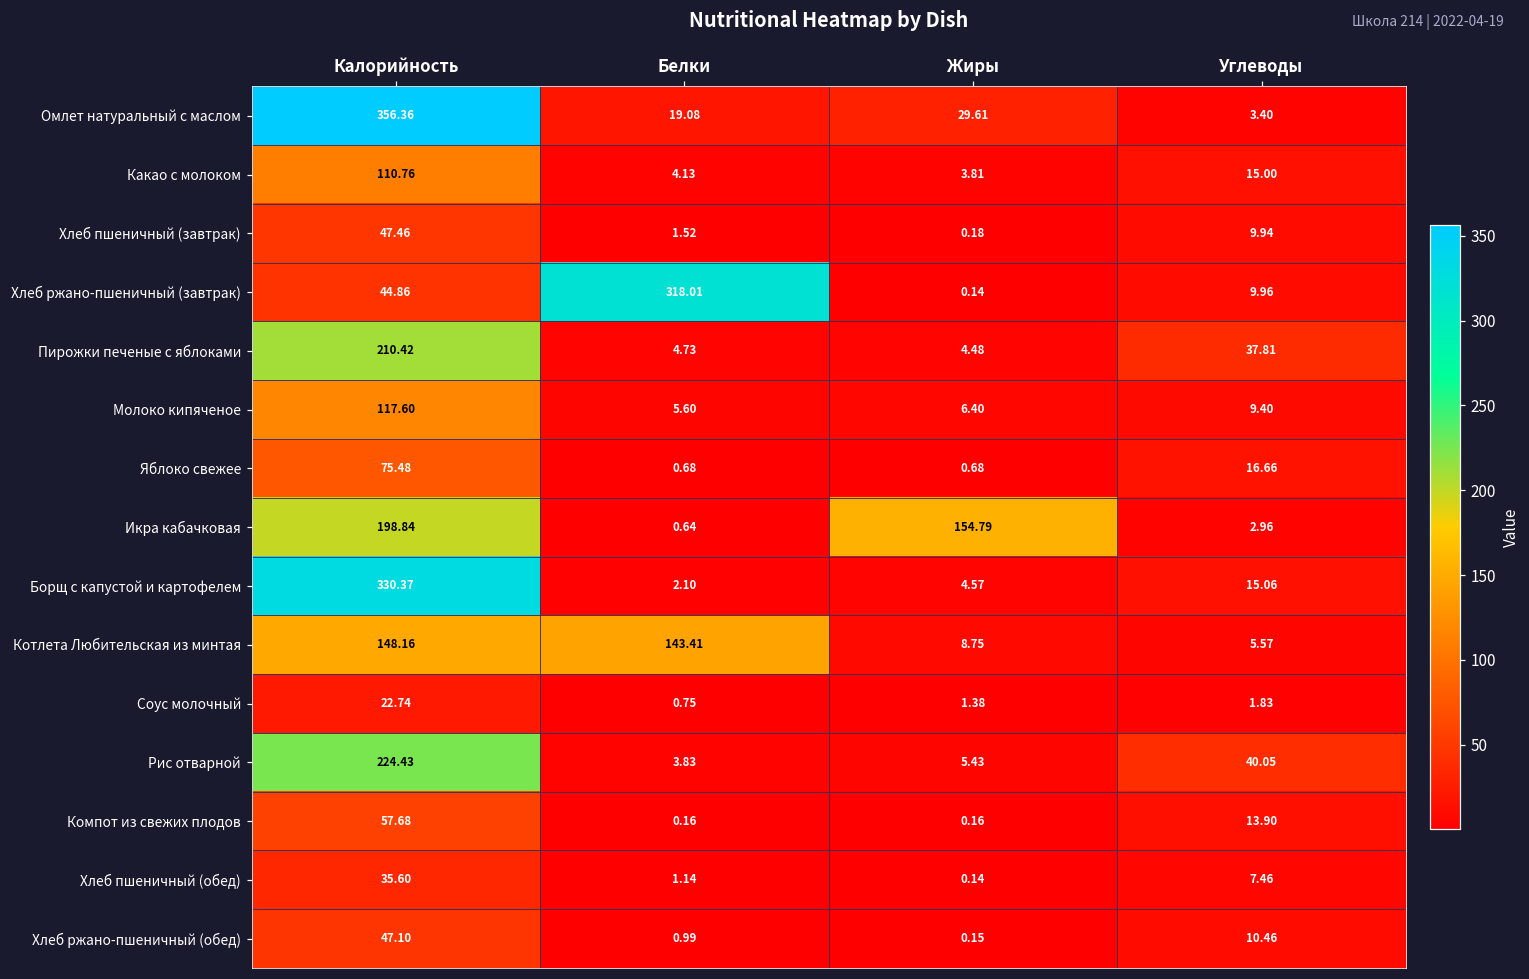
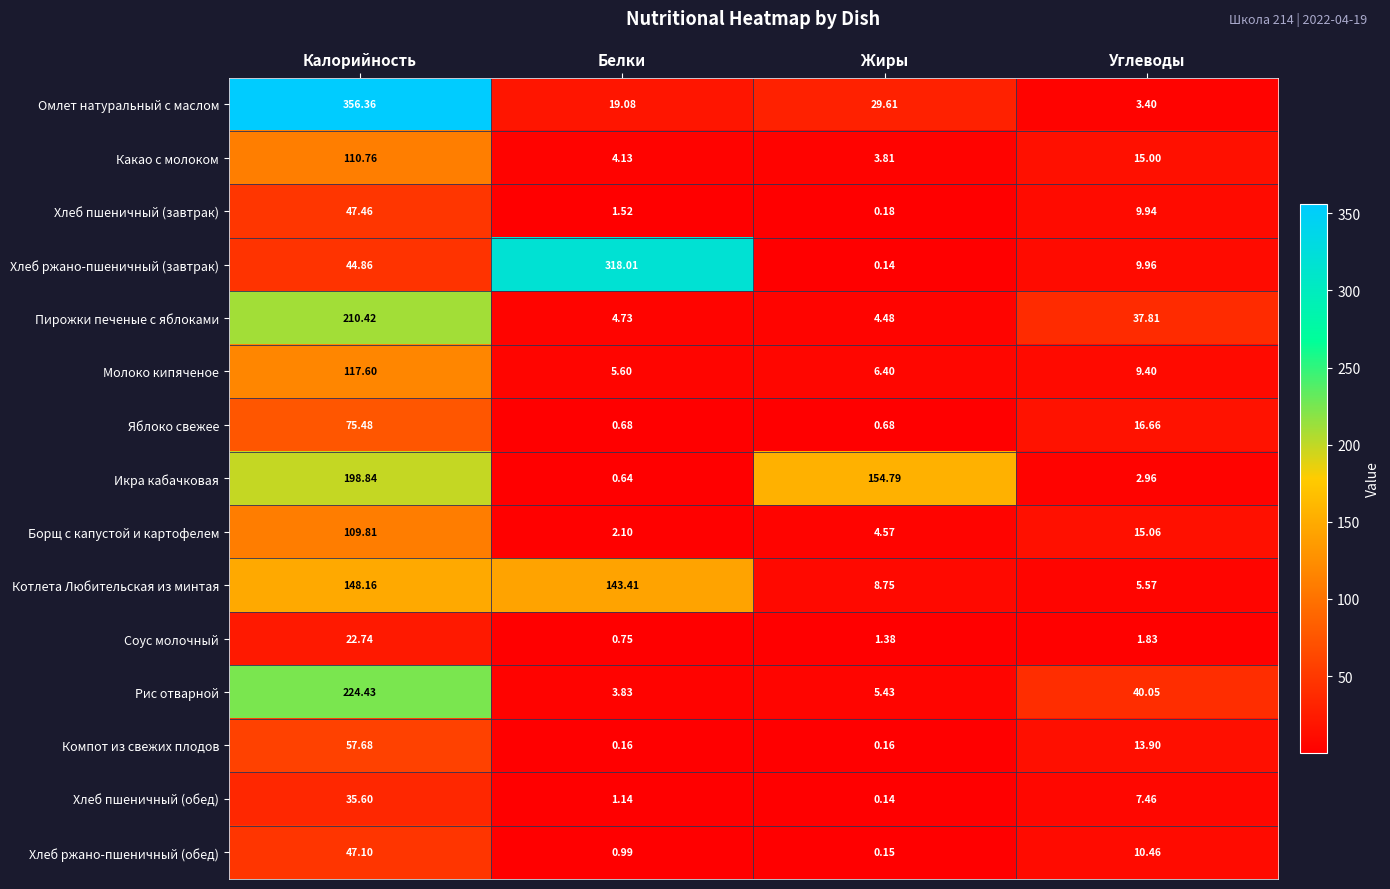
Борщ с капустой и картофелем, Калорийность: 330.37 -> 109.81
